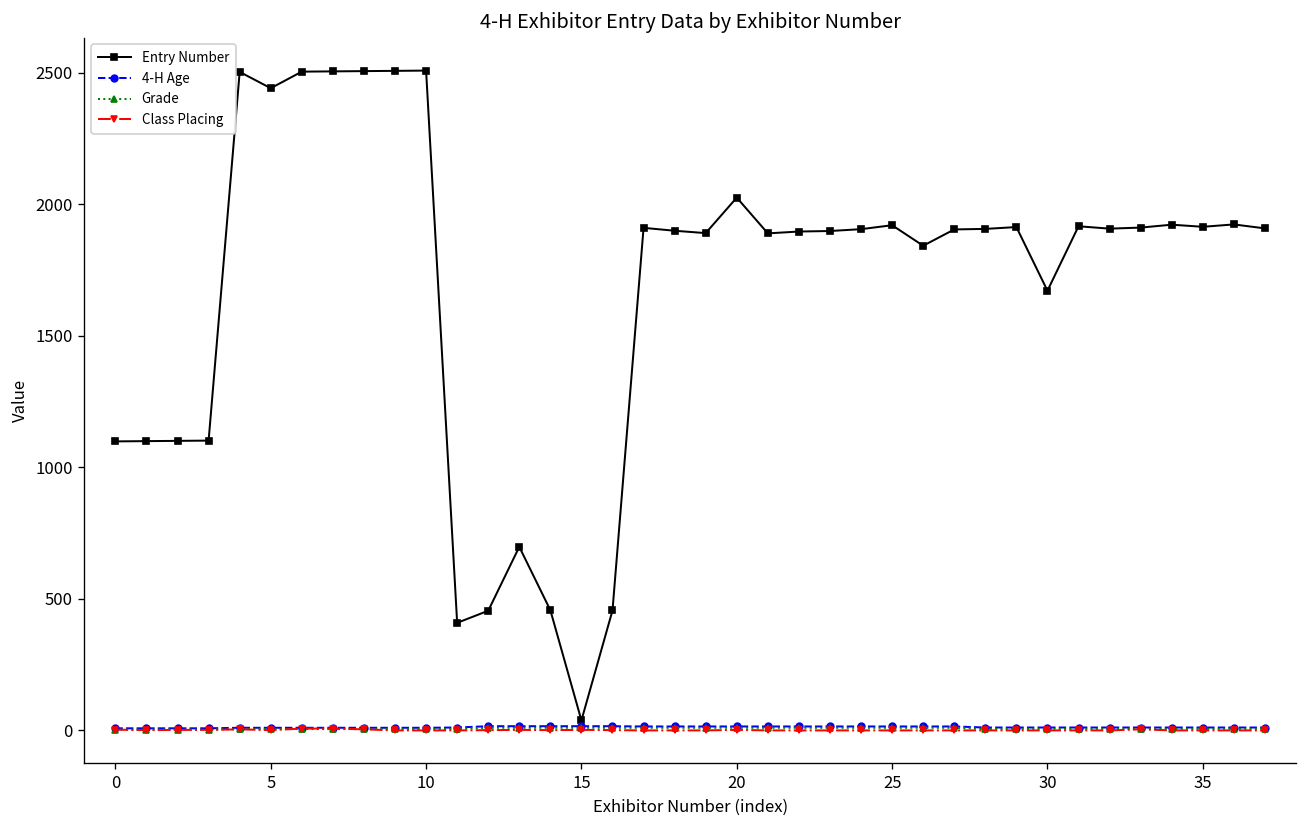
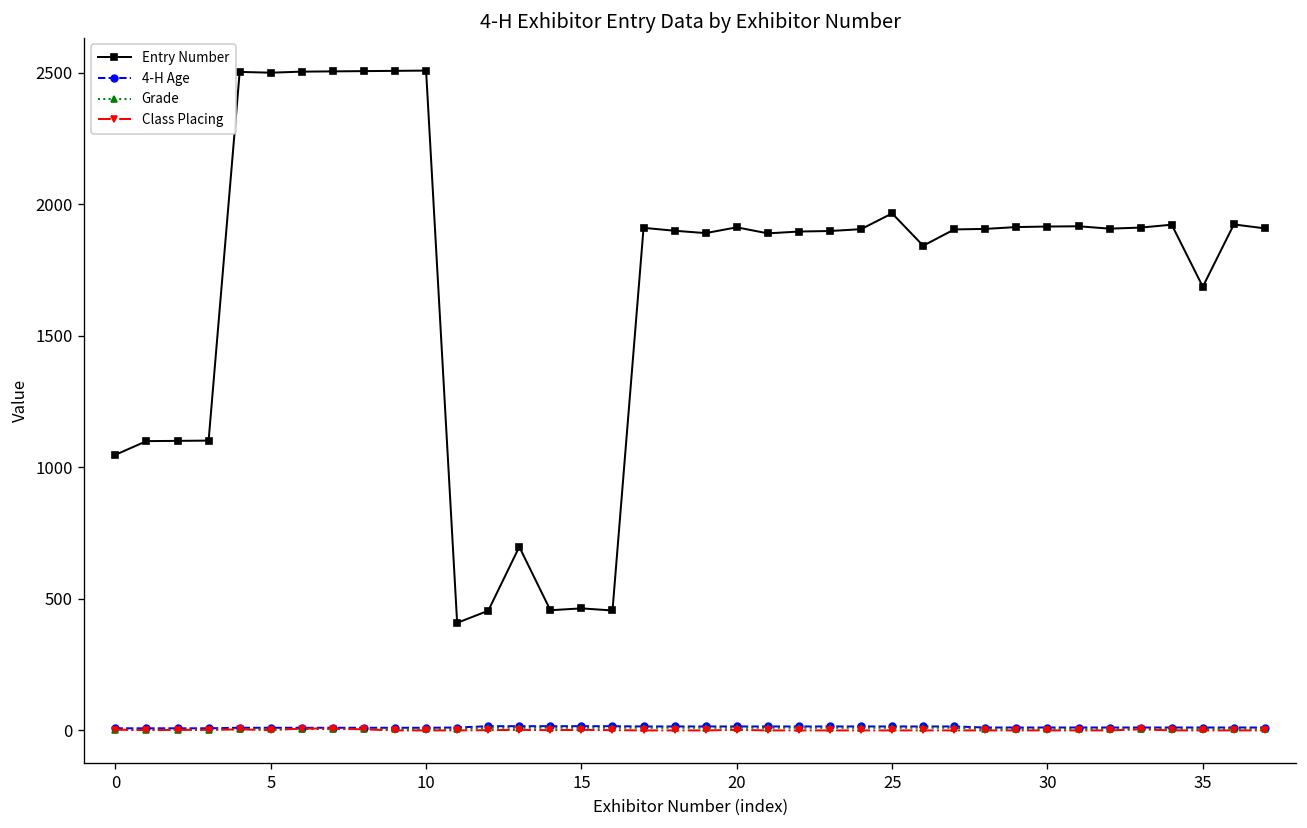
Entry Number, 0: 1100 -> 1050
Entry Number, 5: 2440 -> 2500
Entry Number, 15: 40 -> 460
Entry Number, 20: 2030 -> 1910
Entry Number, 25: 1920 -> 1970
Entry Number, 30: 1670 -> 1920
Entry Number, 35: 1920 -> 1690
